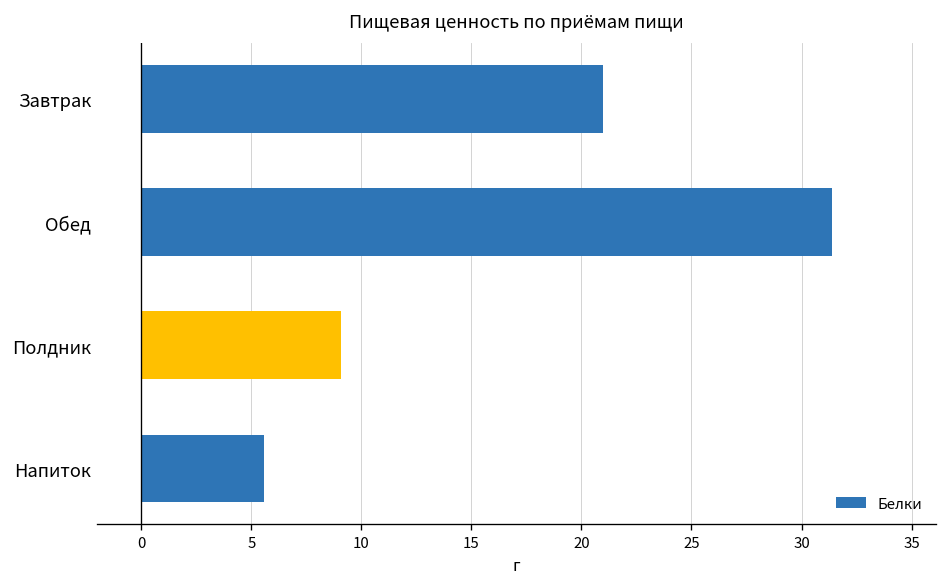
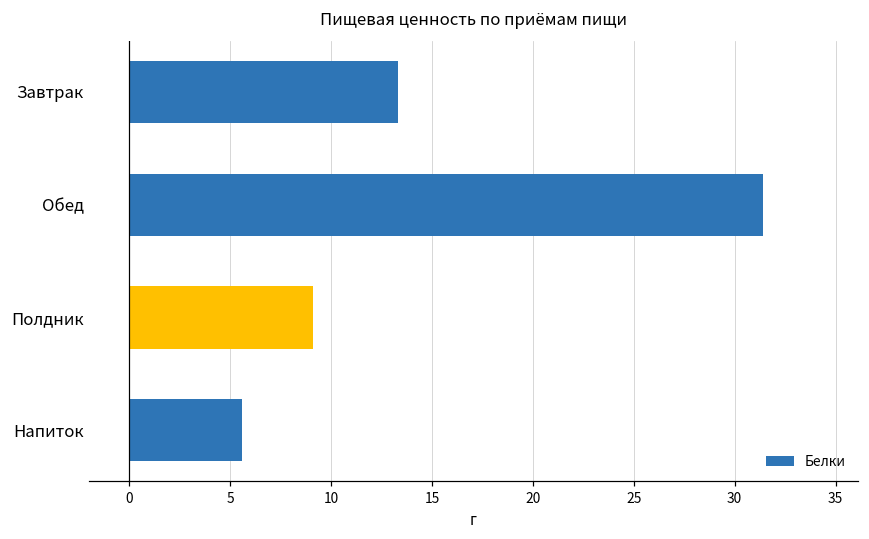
Завтрак: 21.0 -> 13.3
